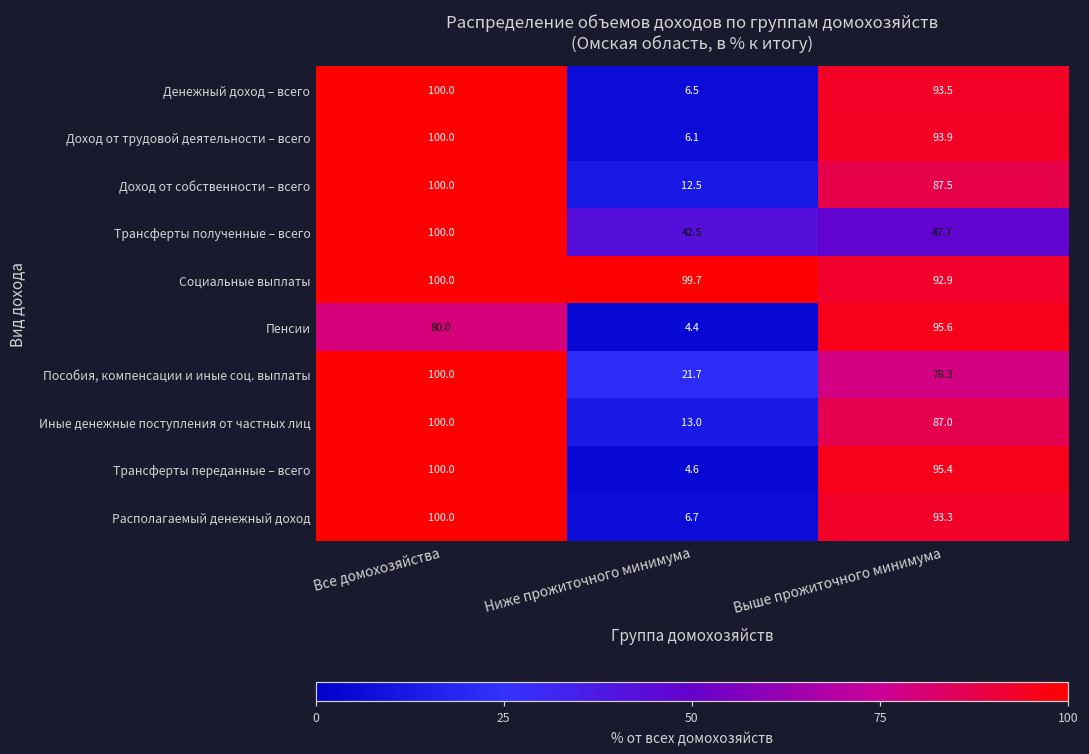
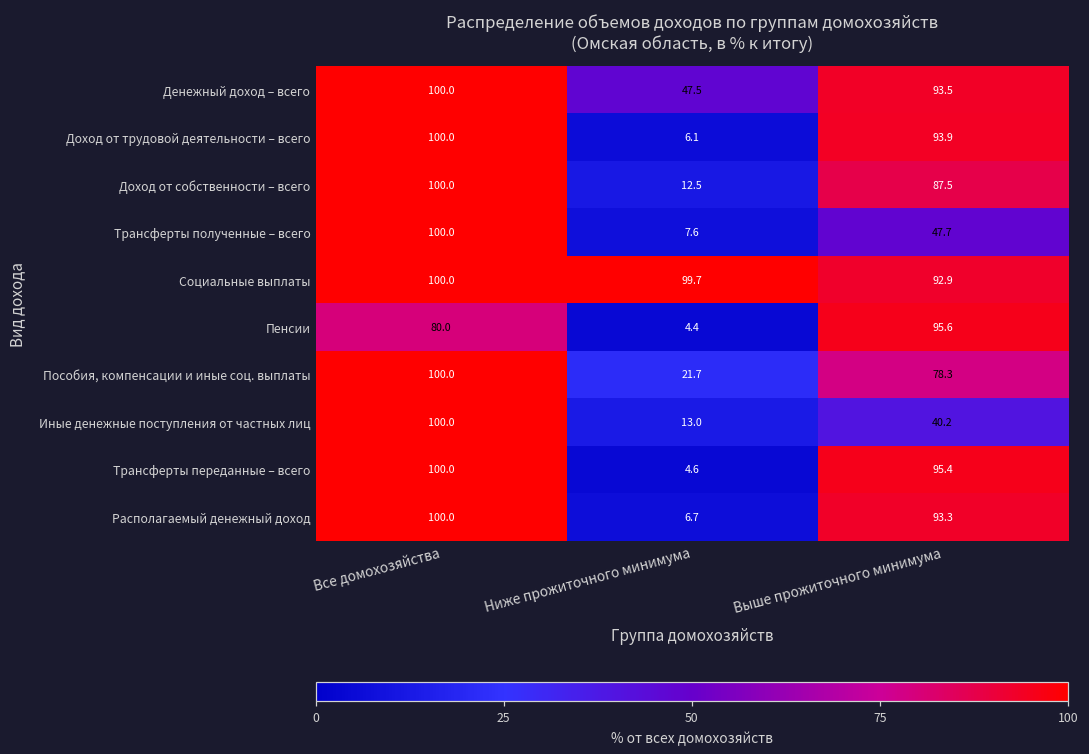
Денежный доход – всего, Ниже прожиточного минимума: 6.5 -> 47.5
Трансферты полученные – всего, Ниже прожиточного минимума: 42.5 -> 7.6
Иные денежные поступления от частных лиц, Выше прожиточного минимума: 87.0 -> 40.2
